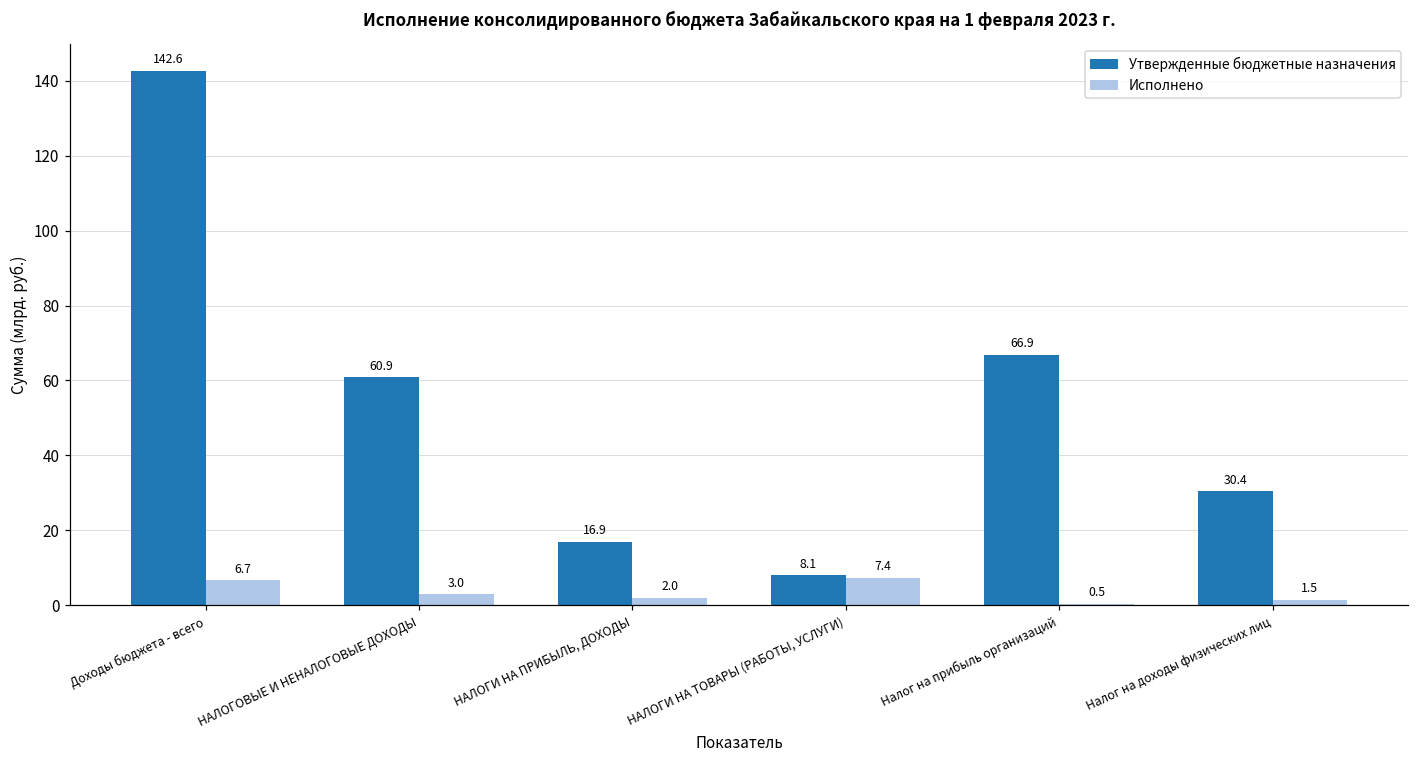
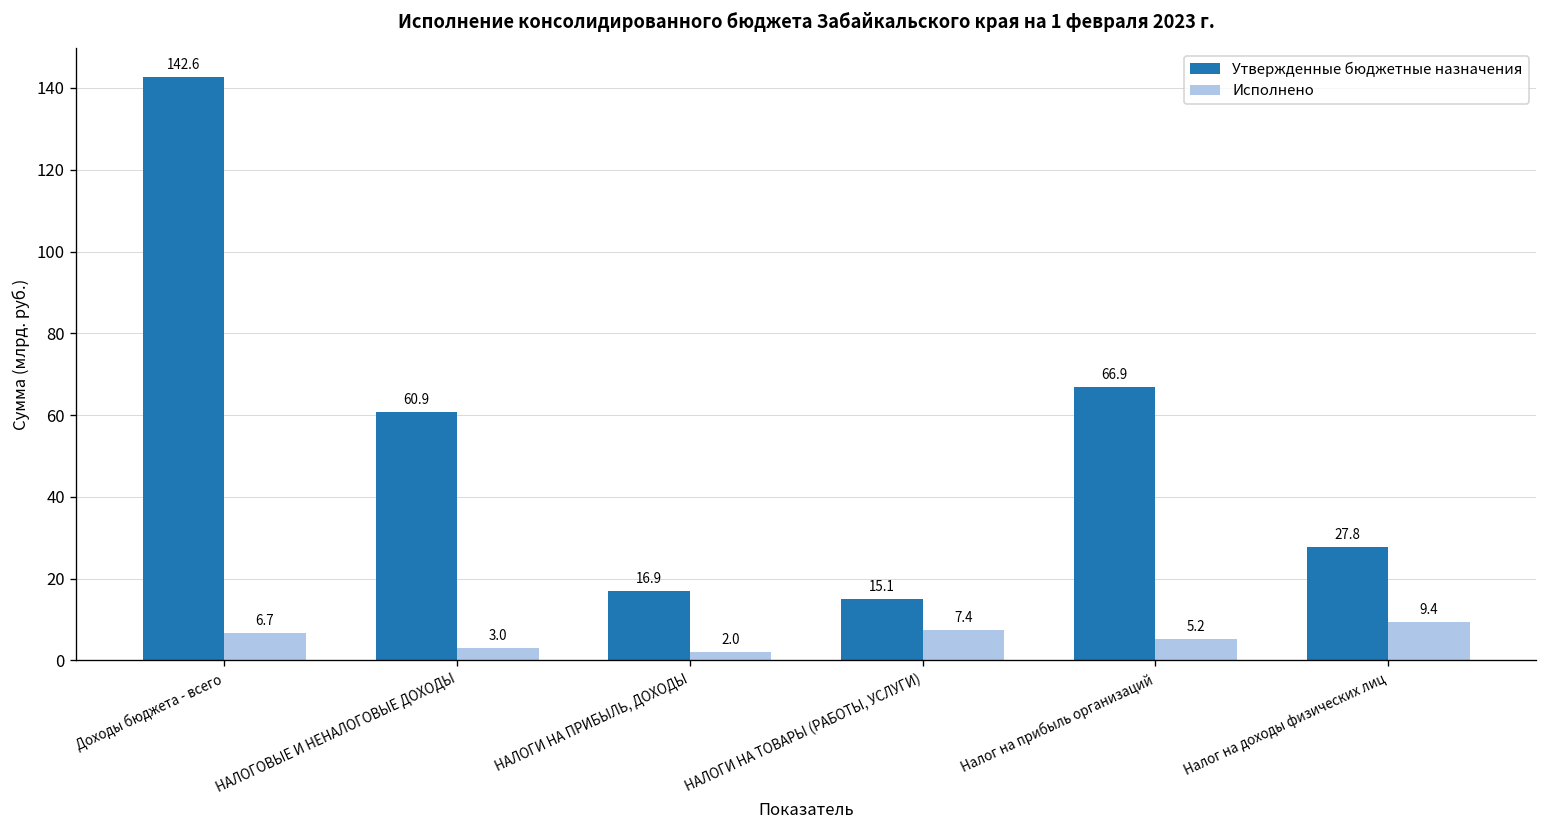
Утвержденные бюджетные назначения, НАЛОГИ НА ТОВАРЫ (РАБОТЫ, УСЛУГИ): 8.1 -> 15.1
Исполнено, Налог на прибыль организаций: 0.5 -> 5.2
Утвержденные бюджетные назначения, Налог на доходы физических лиц: 30.4 -> 27.8
Исполнено, Налог на доходы физических лиц: 1.5 -> 9.4
